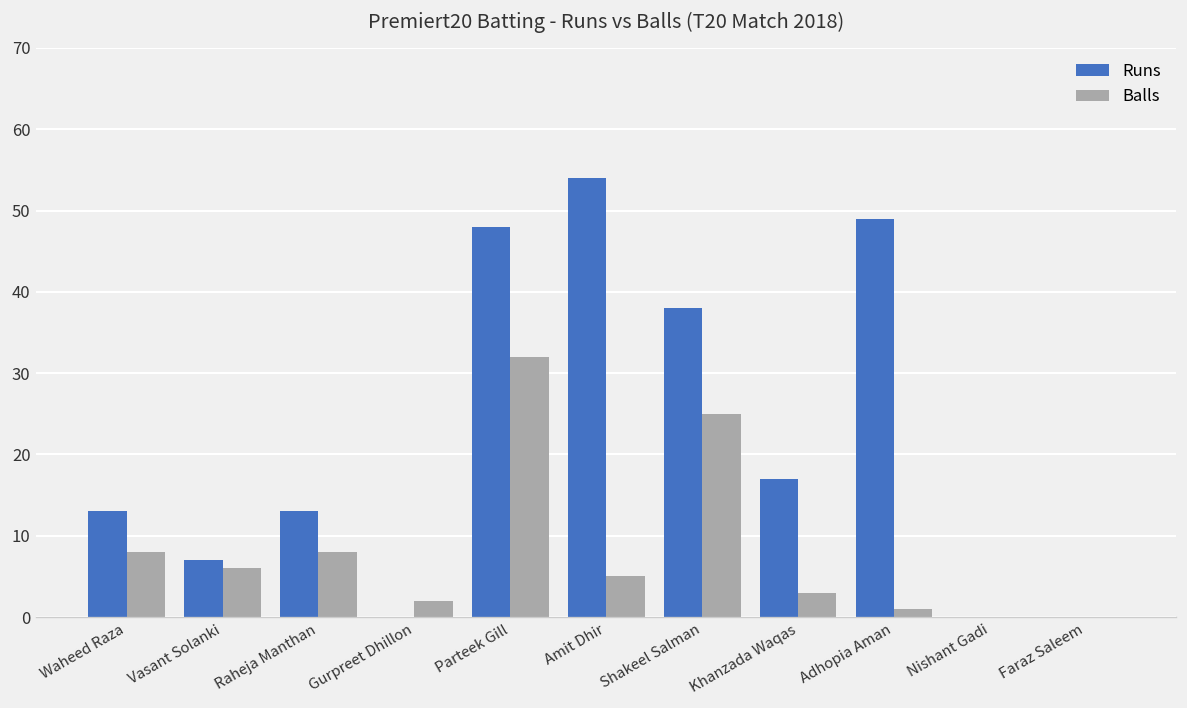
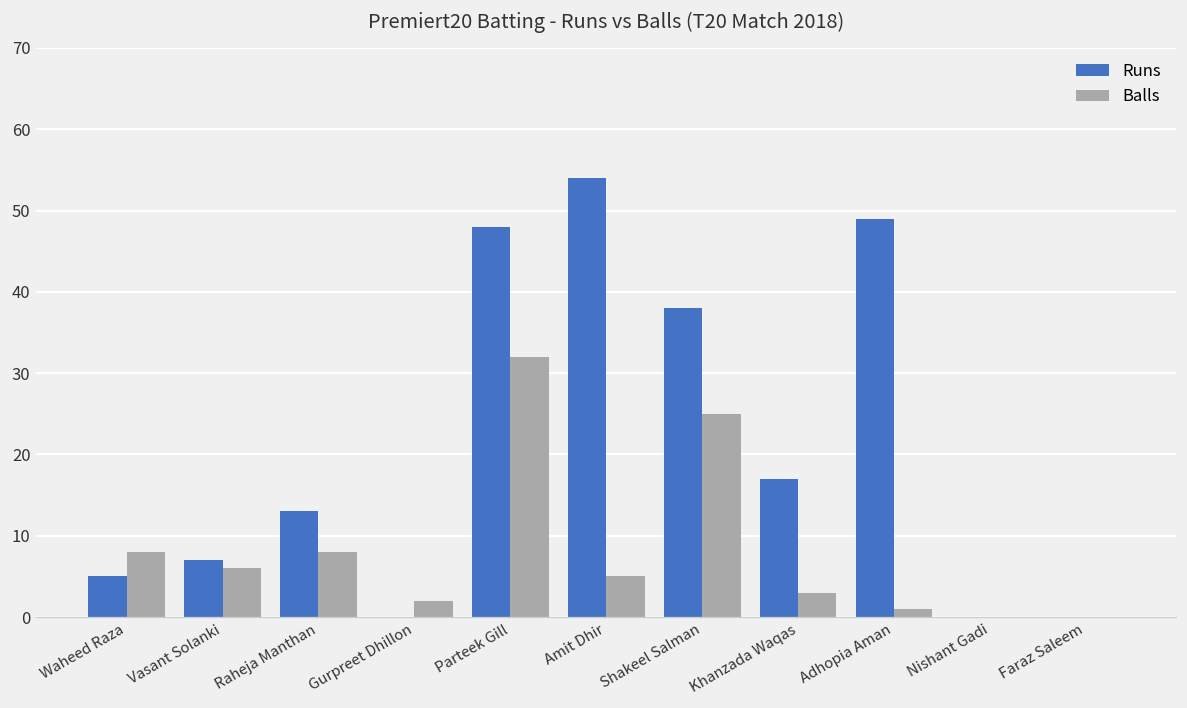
Runs, Waheed Raza: 13 -> 5
